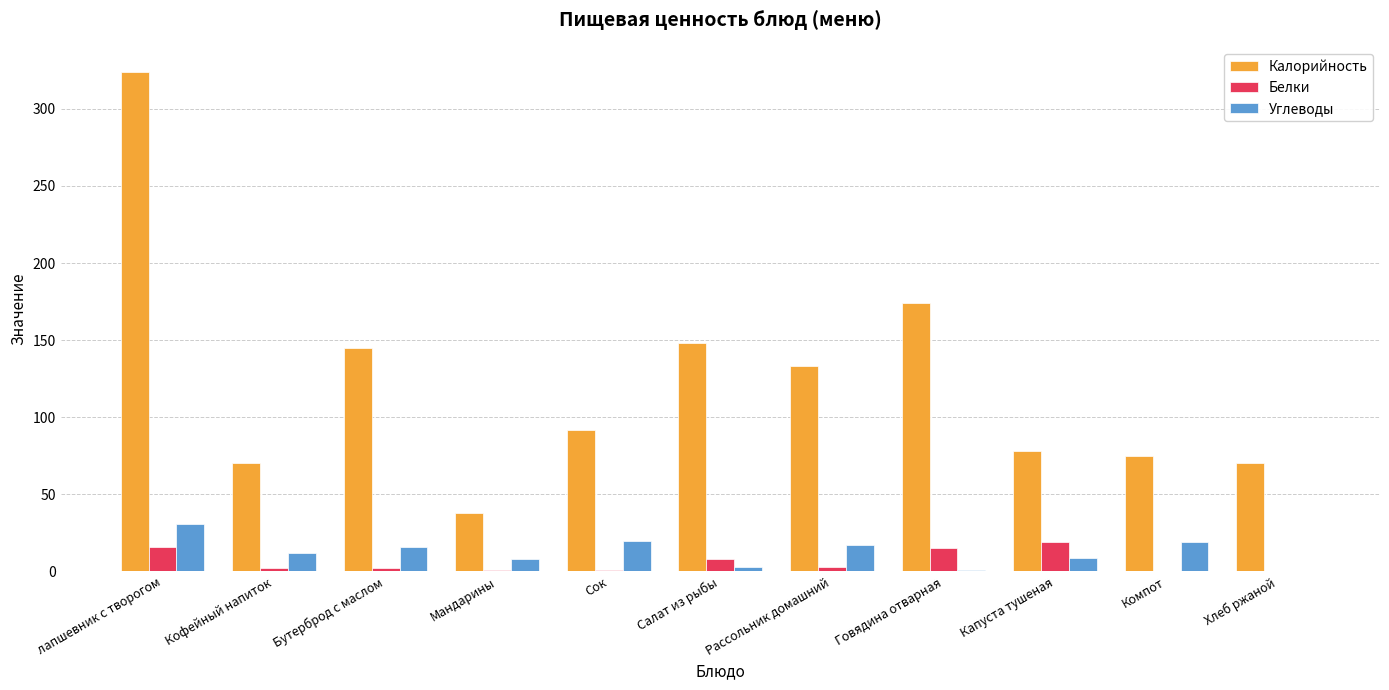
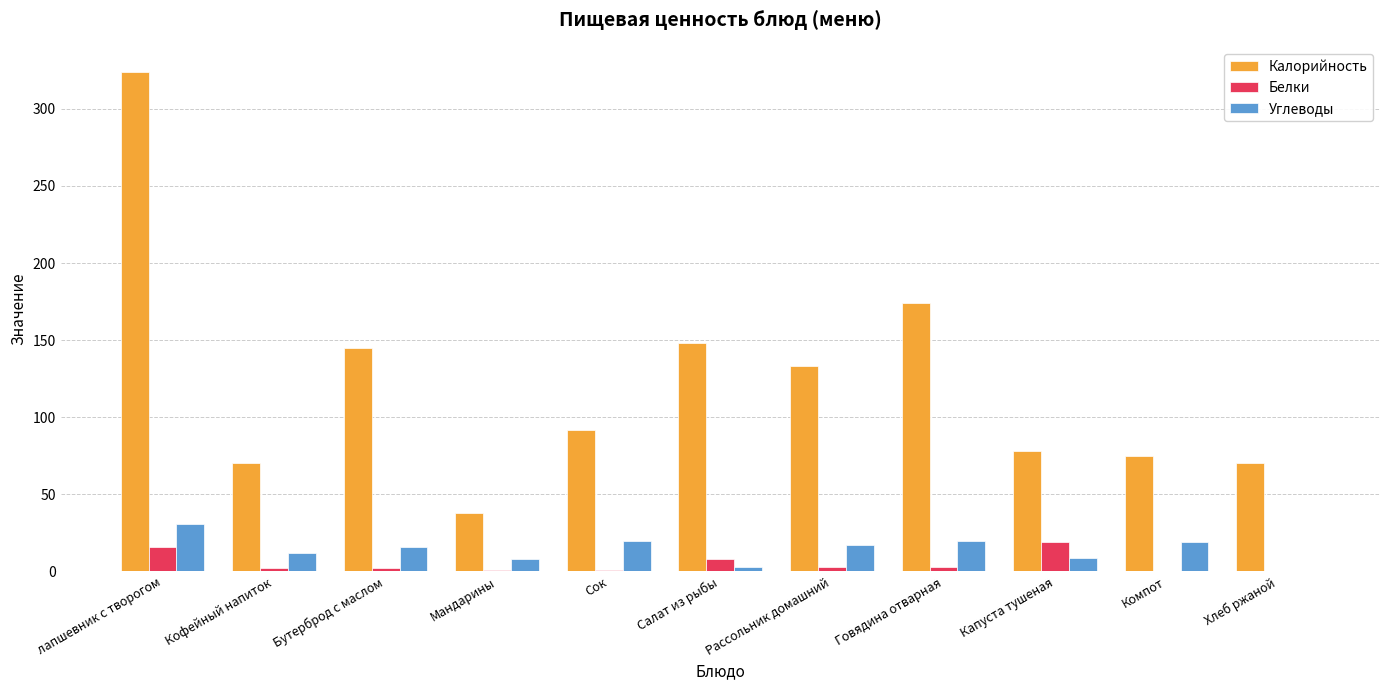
Белки, Говядина отварная: 15 -> 3
Углеводы, Говядина отварная: 1 -> 20
